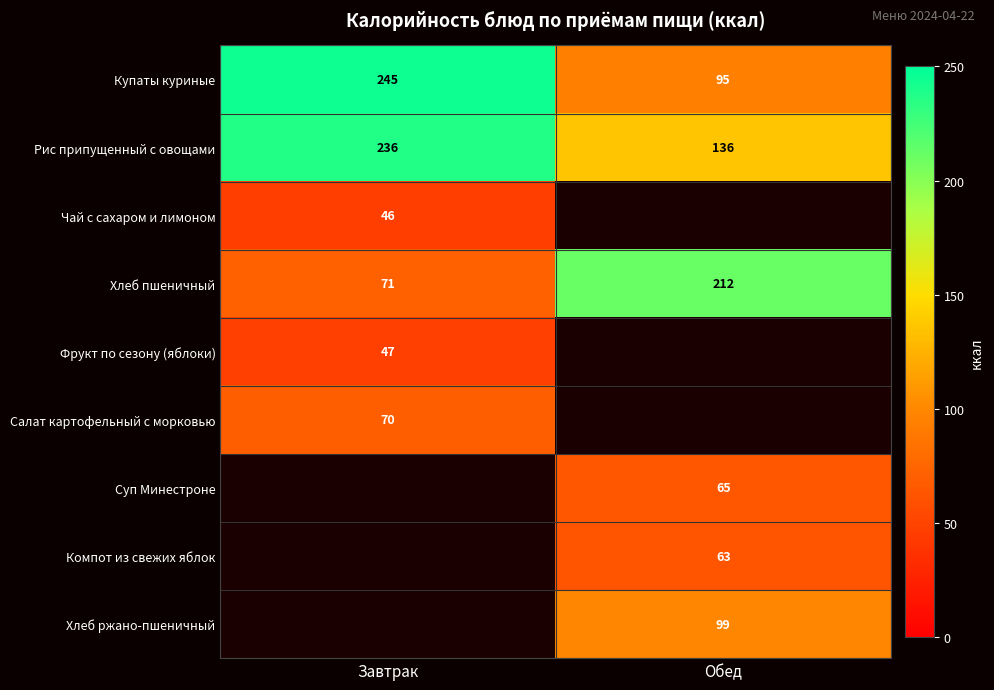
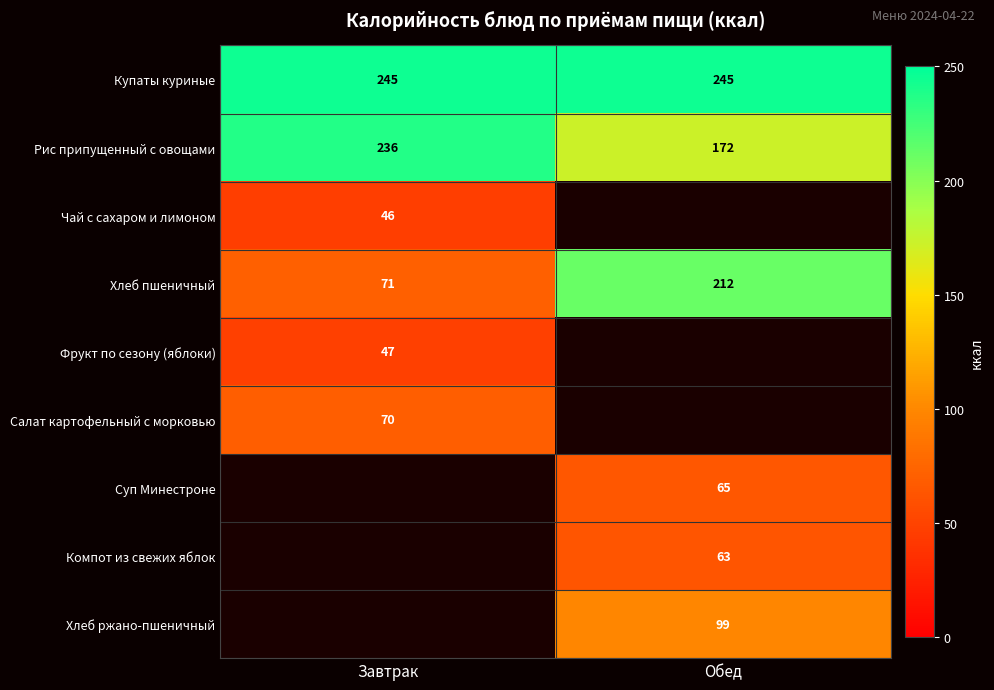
Купаты куриные, Обед: 95 -> 245
Рис припущенный с овощами, Обед: 136 -> 172
